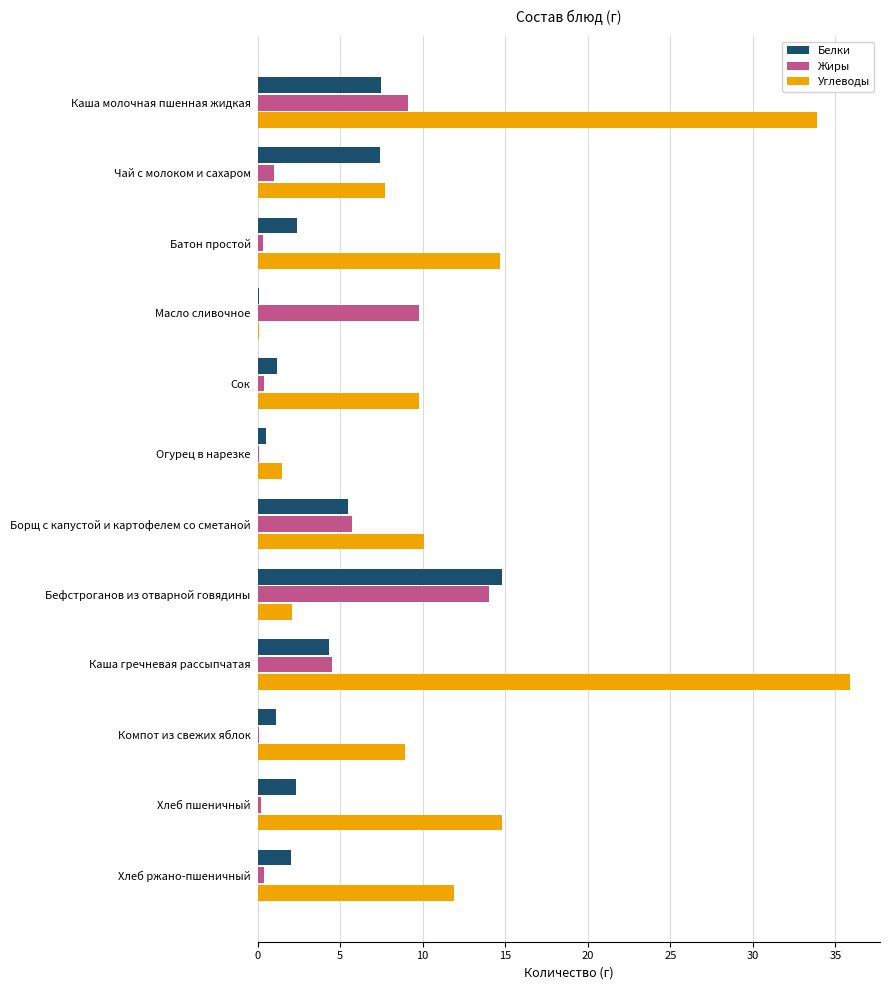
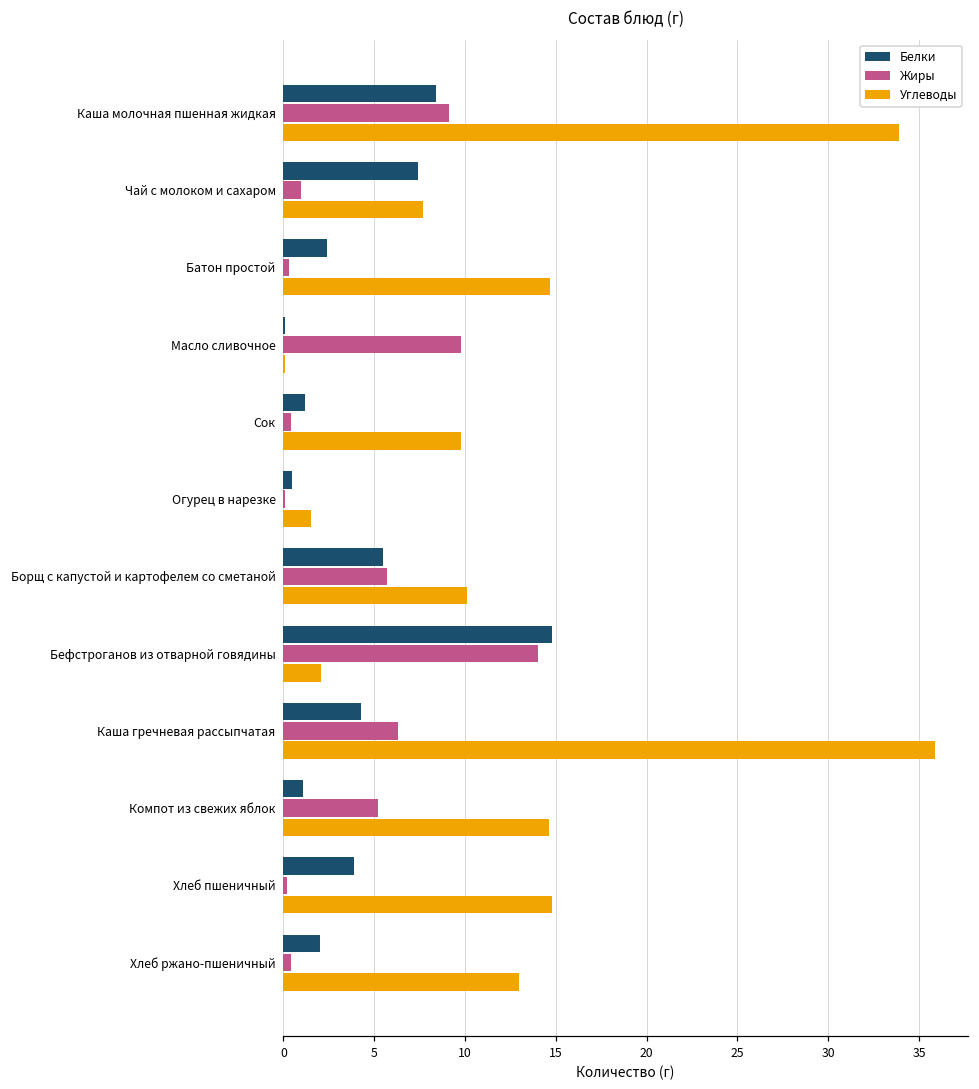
Белки, Каша молочная пшенная жидкая: 7.5 -> 8.4
Жиры, Каша гречневая рассыпчатая: 4.5 -> 6.3
Жиры, Компот из свежих яблок: 0.1 -> 5.2
Углеводы, Компот из свежих яблок: 8.9 -> 14.6
Белки, Хлеб пшеничный: 2.3 -> 3.9
Углеводы, Хлеб ржано-пшеничный: 11.9 -> 13.0
